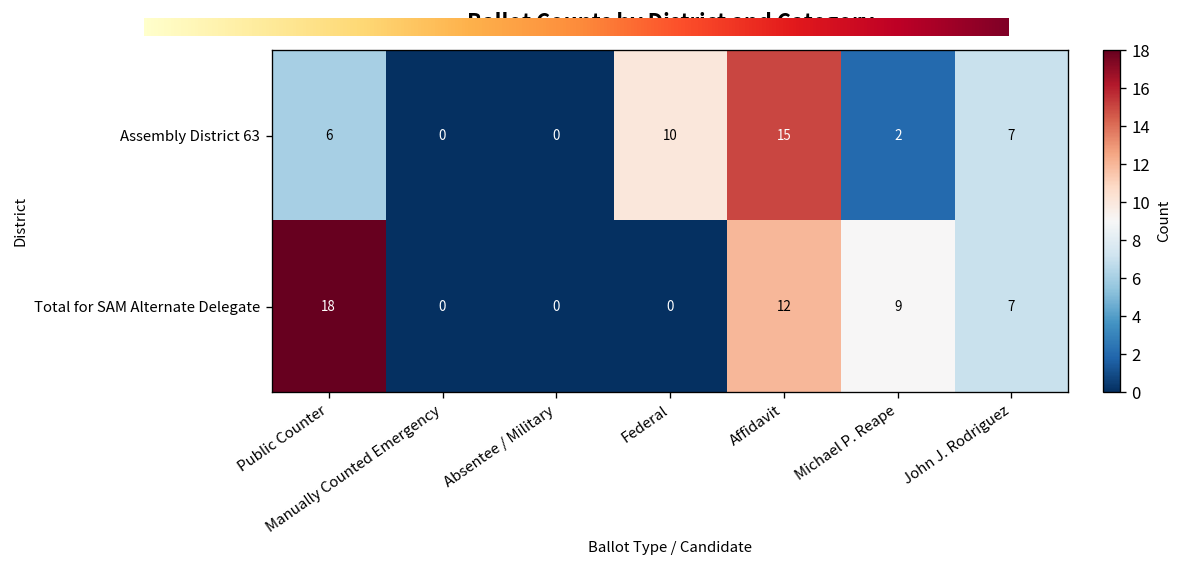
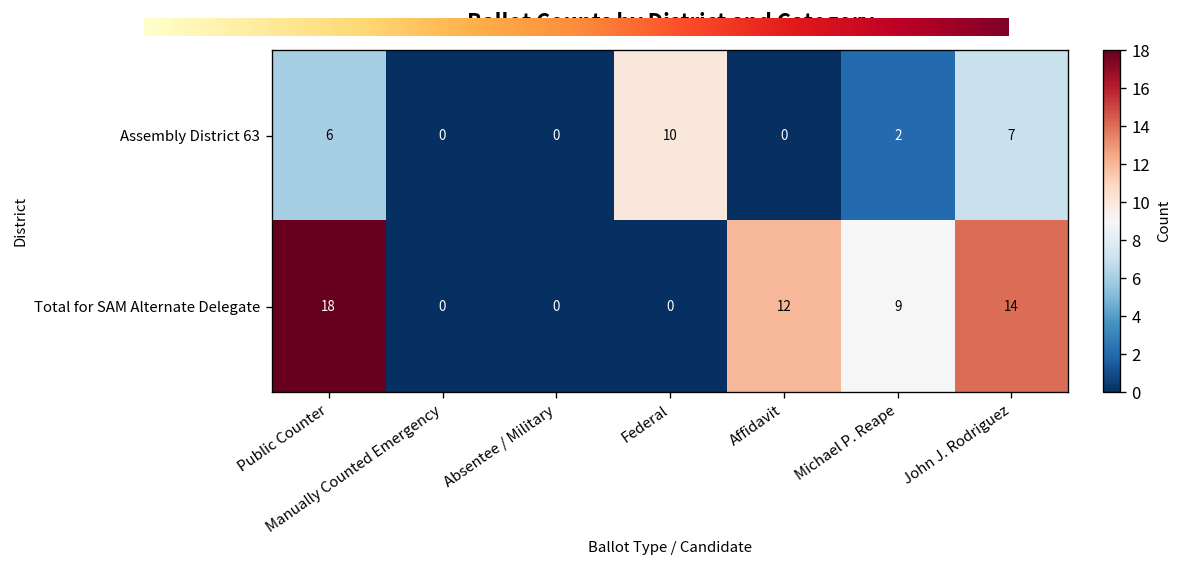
Assembly District 63, Affidavit: 15 -> 0
Total for SAM Alternate Delegate, John J. Rodriguez: 7 -> 14
